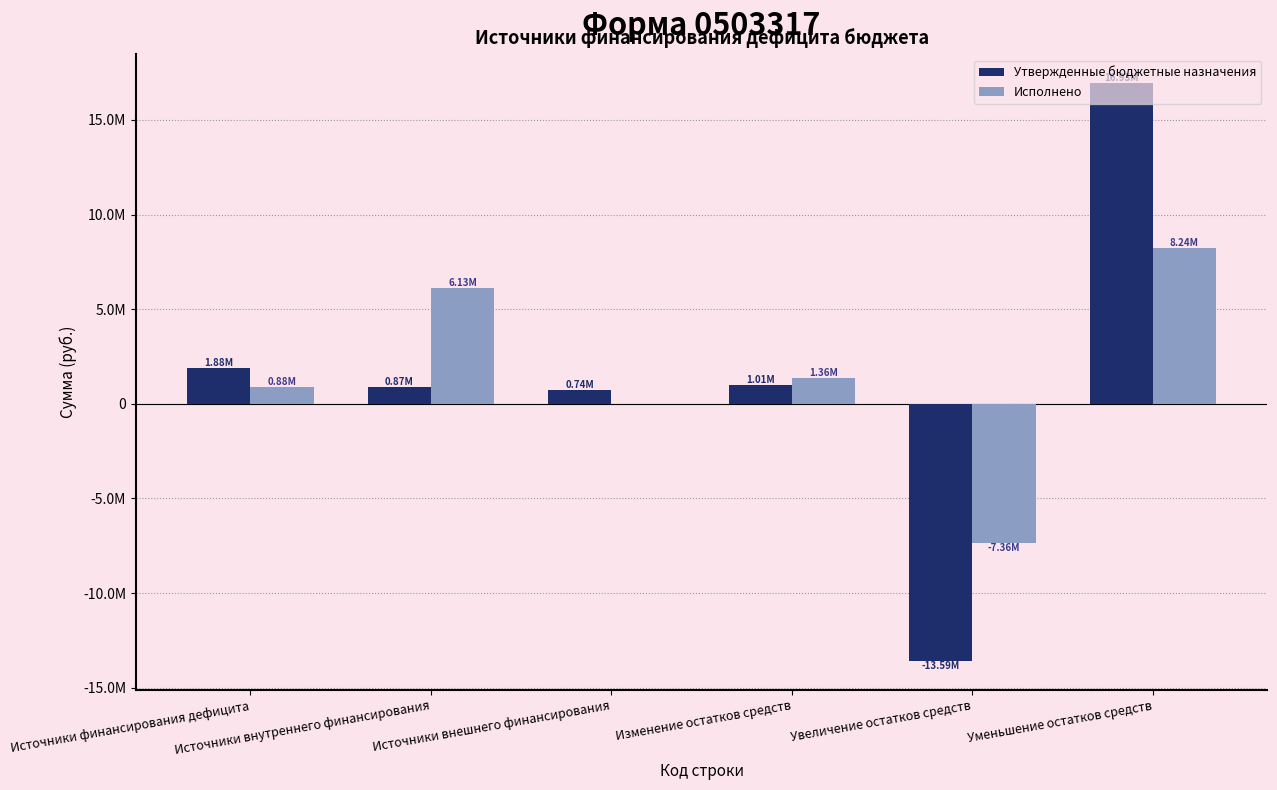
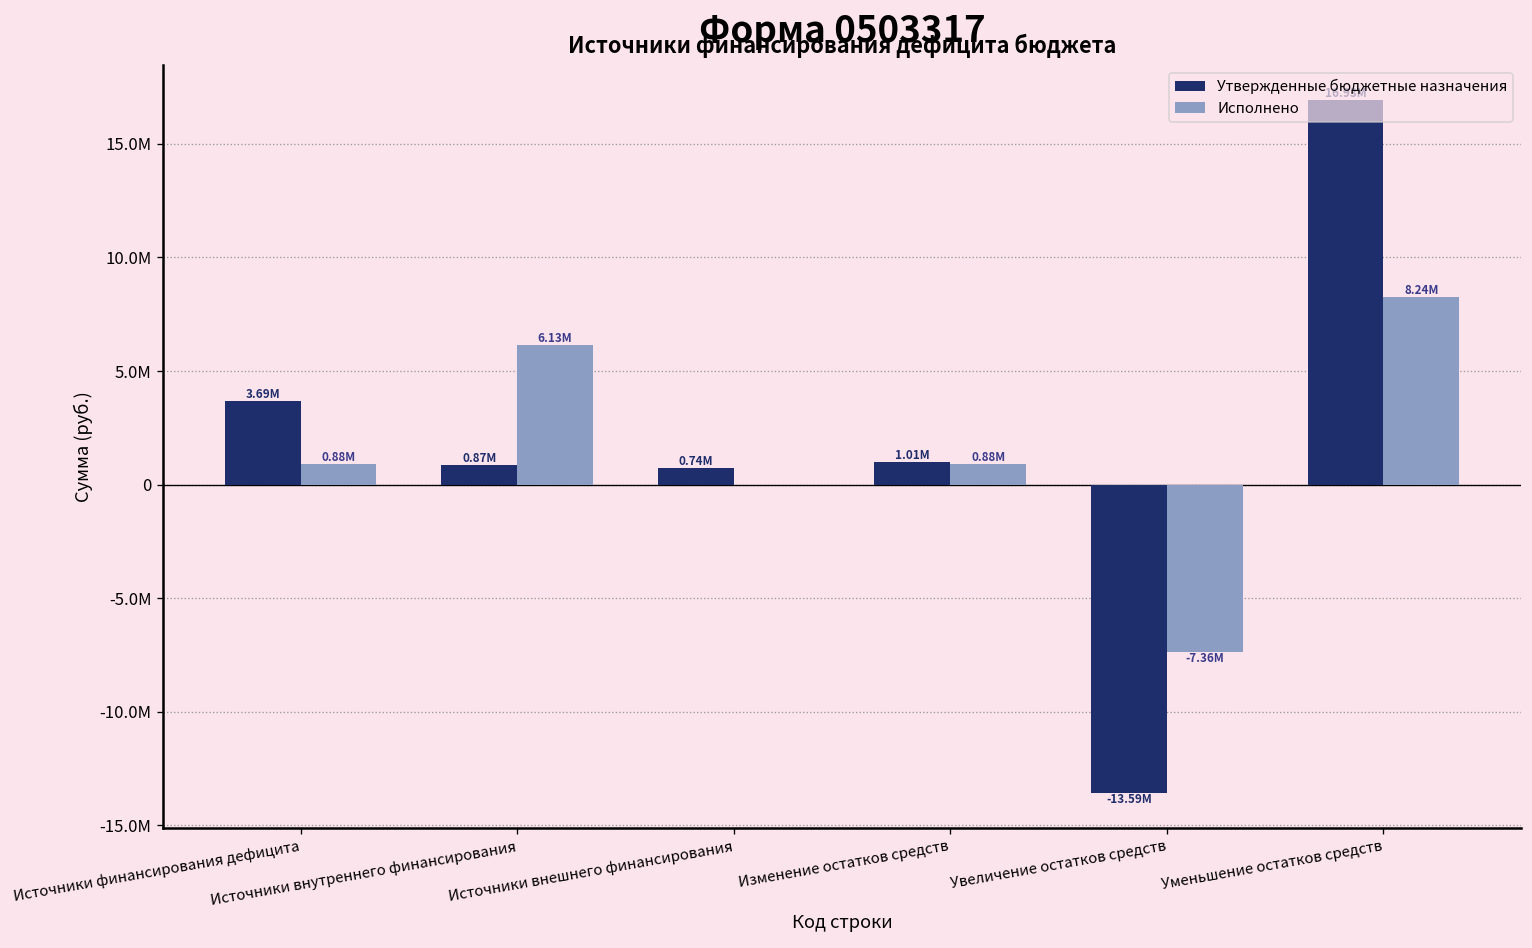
Утвержденные бюджетные назначения, Источники финансирования дефицита: 1.88M -> 3.69M
Исполнено, Изменение остатков средств: 1.36M -> 0.88M
